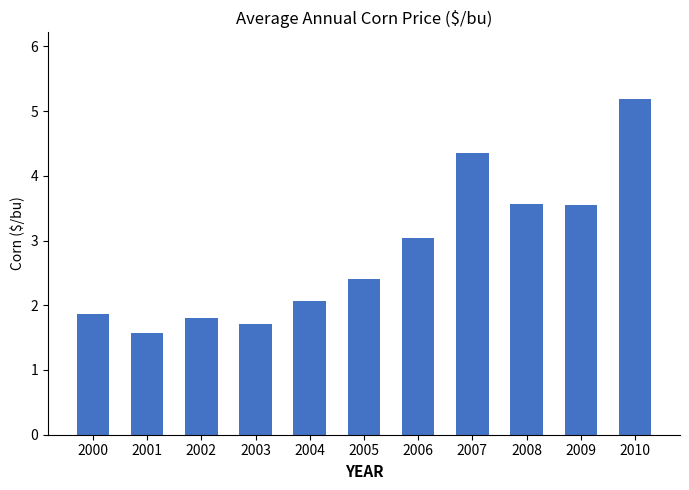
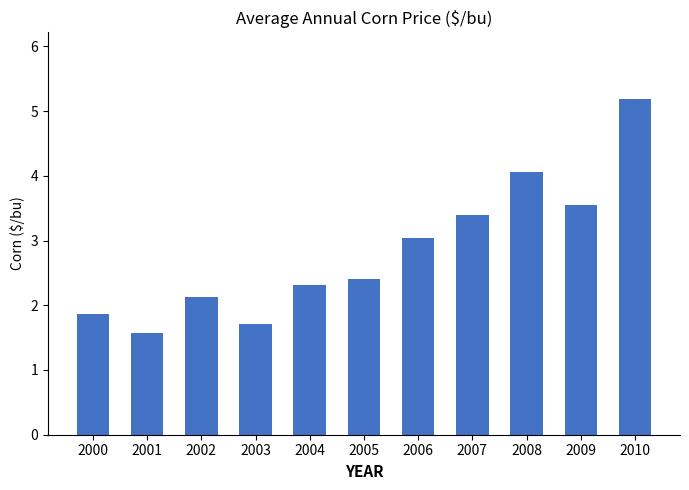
2002: 1.8 -> 2.1
2004: 2.1 -> 2.3
2007: 4.4 -> 3.4
2008: 3.6 -> 4.1
